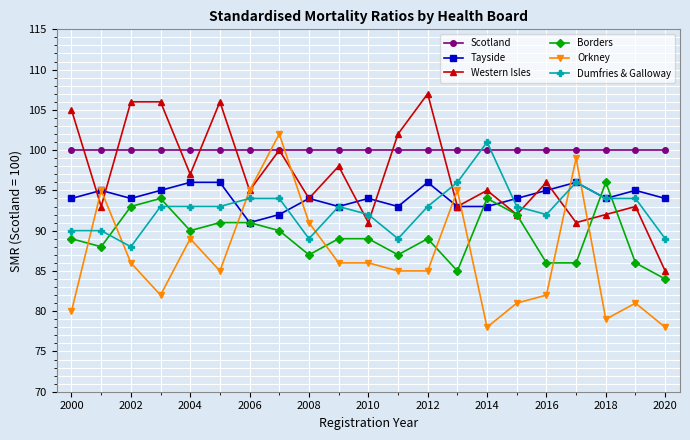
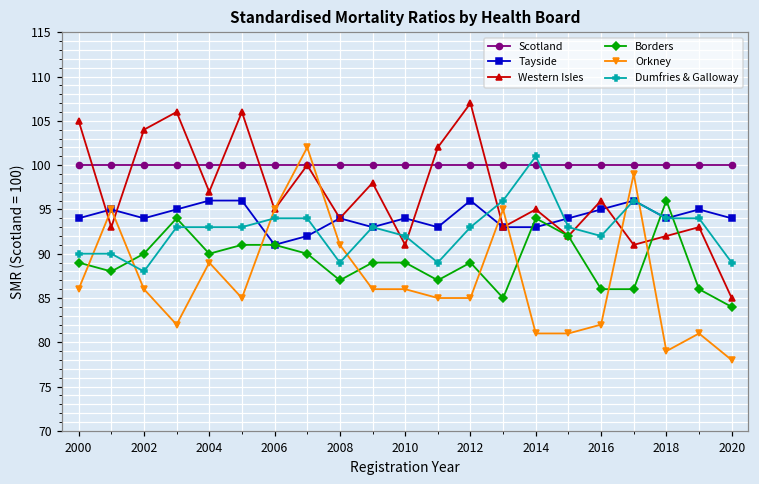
Orkney, 2000: 80 -> 86
Western Isles, 2002: 106 -> 104
Borders, 2002: 93 -> 90
Orkney, 2014: 78 -> 81
